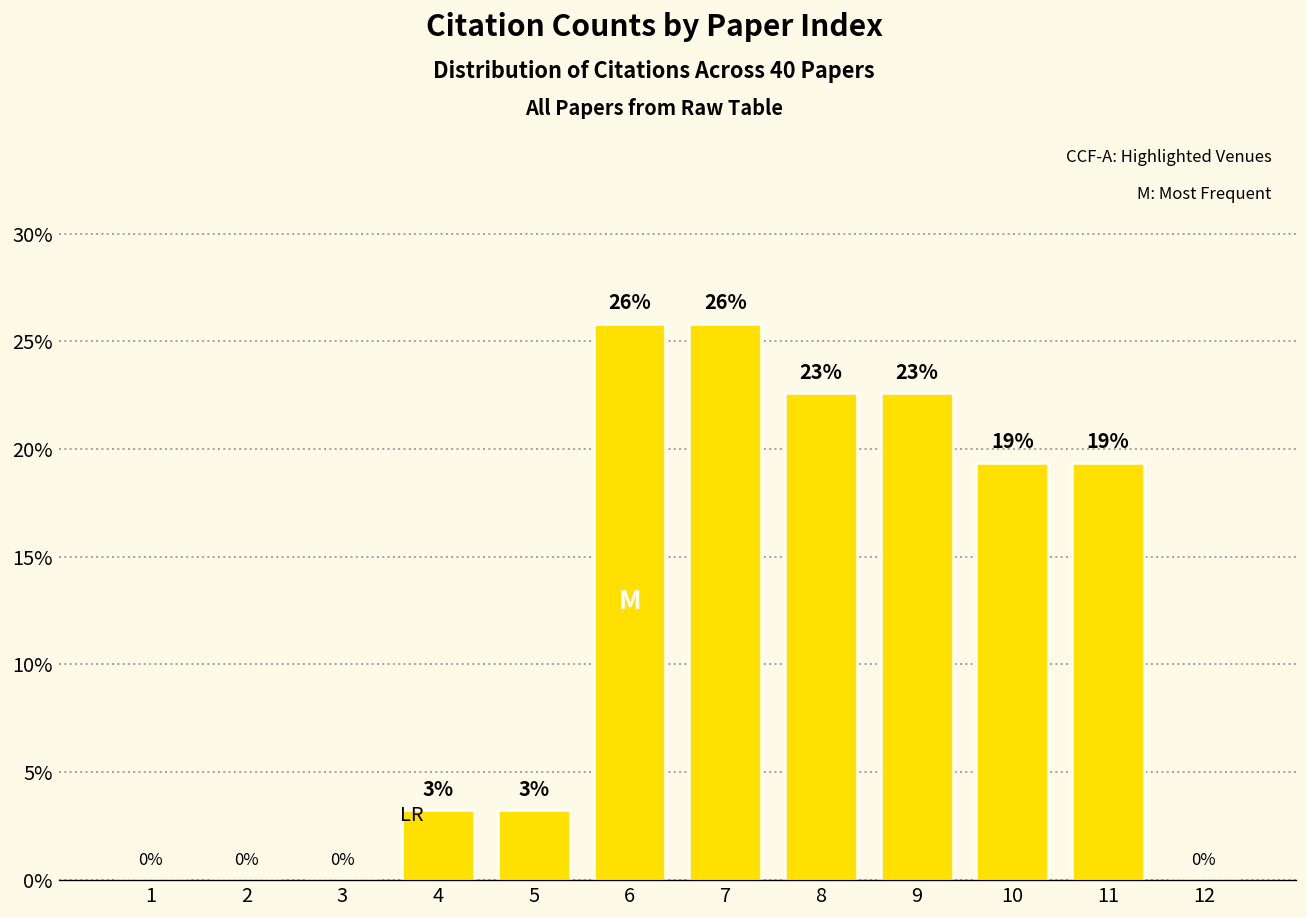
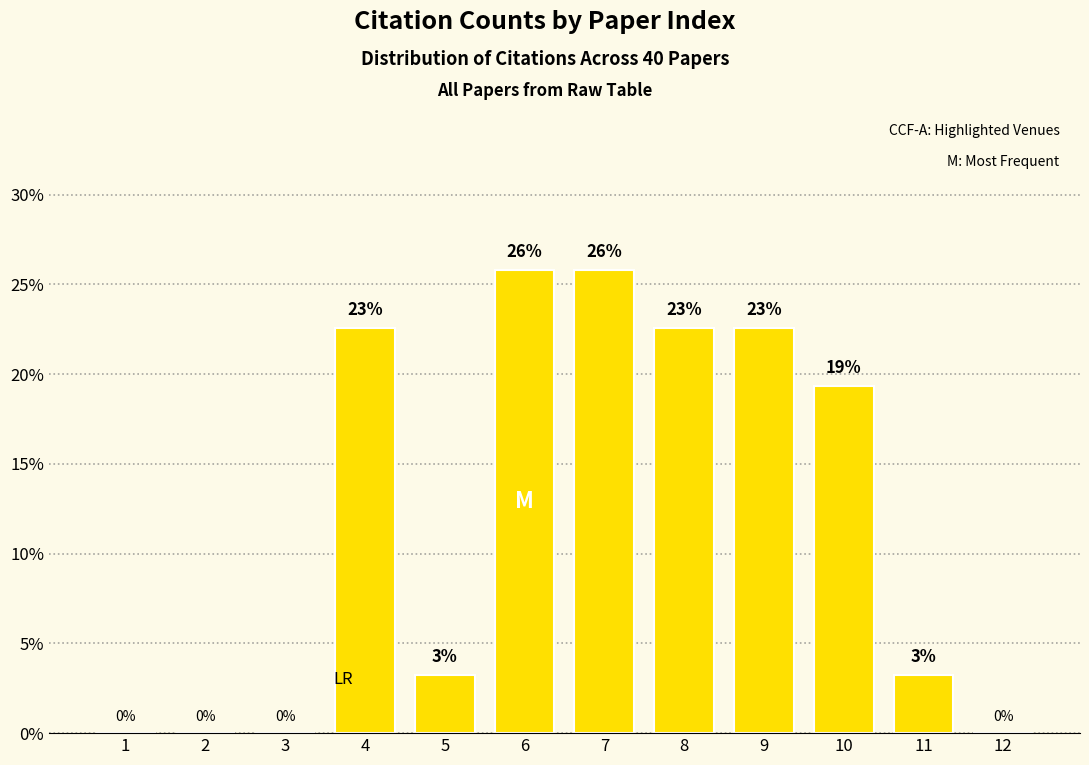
4: 3% -> 23%
11: 19% -> 3%
